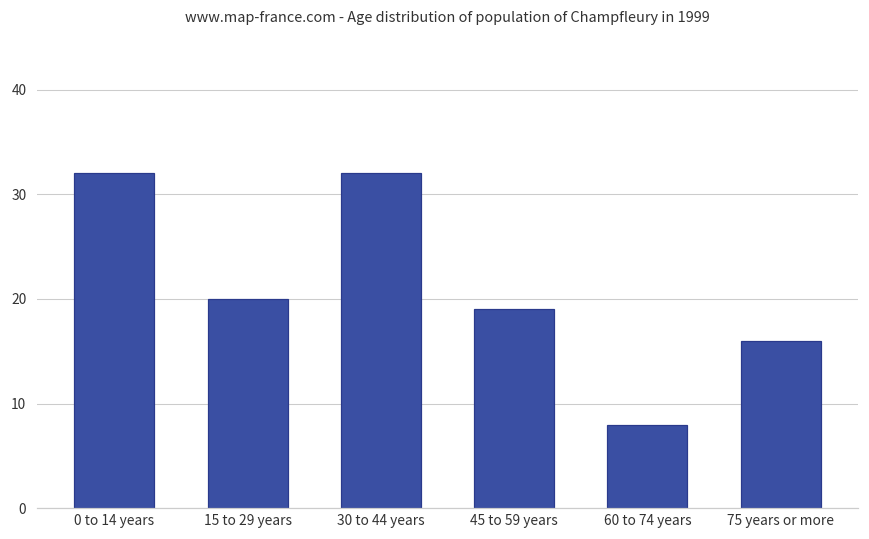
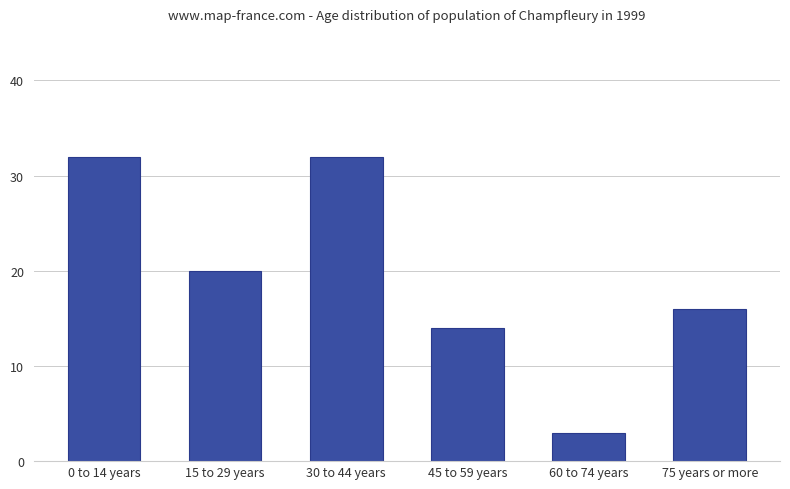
45 to 59 years: 19 -> 14
60 to 74 years: 8 -> 3
